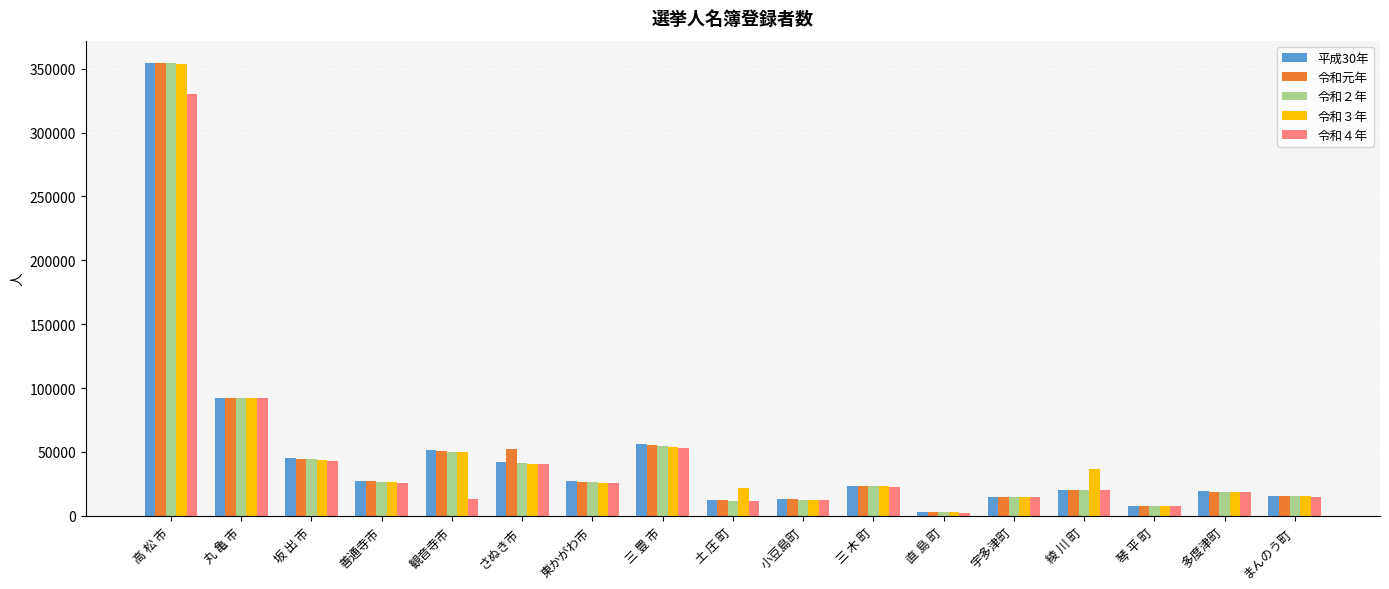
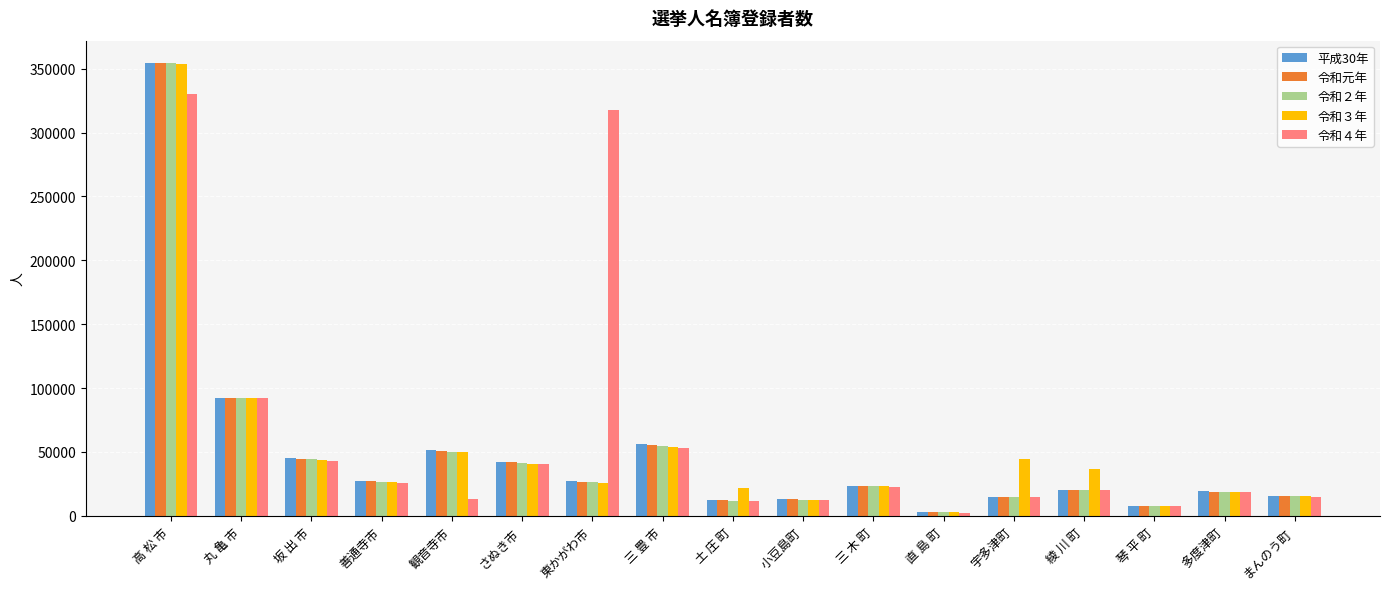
令和元年, さぬき市: 52000 -> 42000
令和４年, 東かがわ市: 26000 -> 318000
令和３年, 宇多津町: 15000 -> 44000
